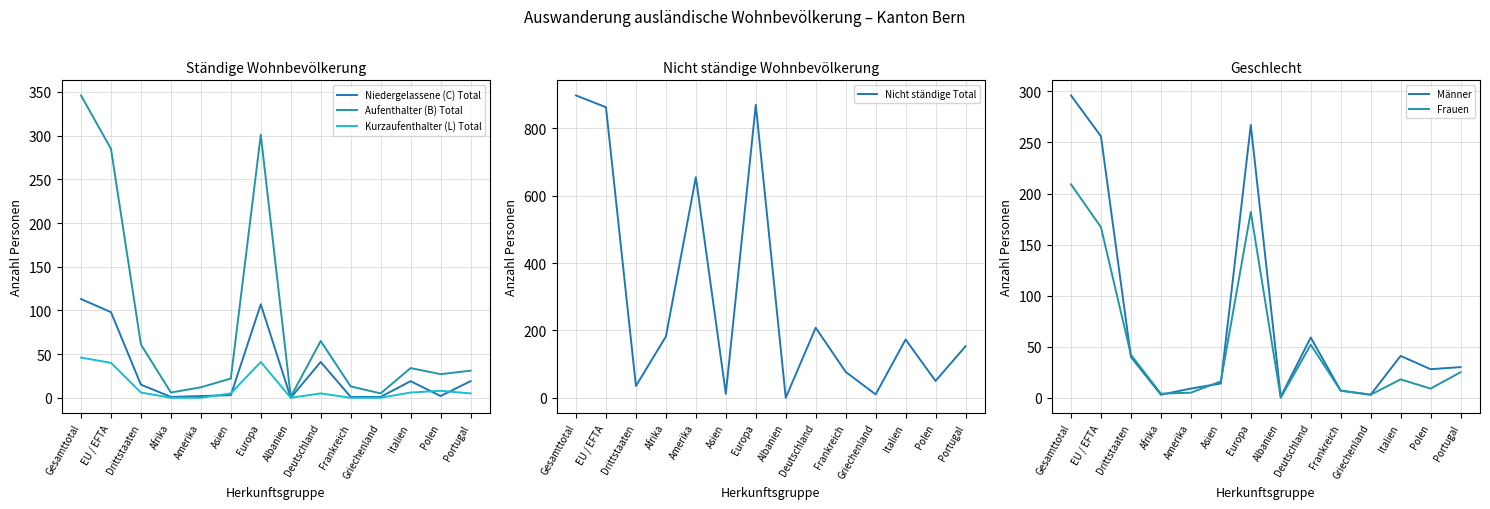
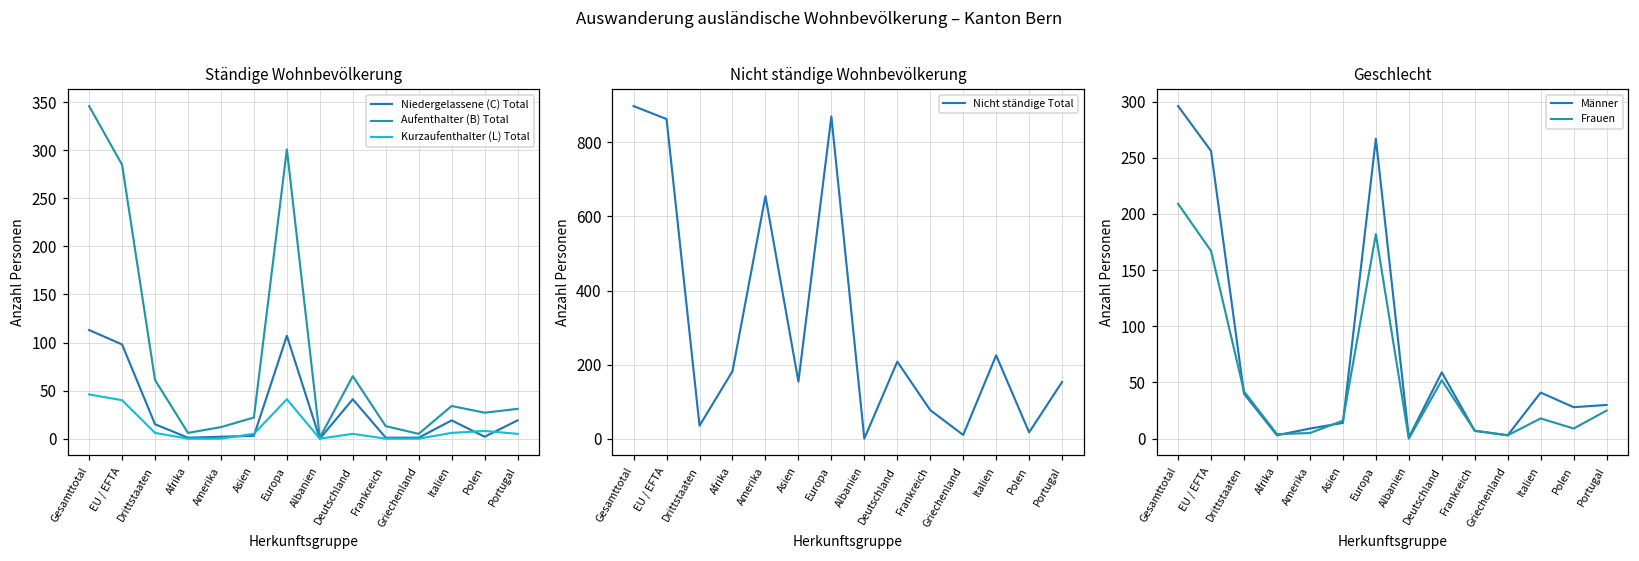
Nicht ständige Wohnbevölkerung, Asien: 10 -> 150
Nicht ständige Wohnbevölkerung, Italien: 170 -> 230
Nicht ständige Wohnbevölkerung, Polen: 50 -> 20
